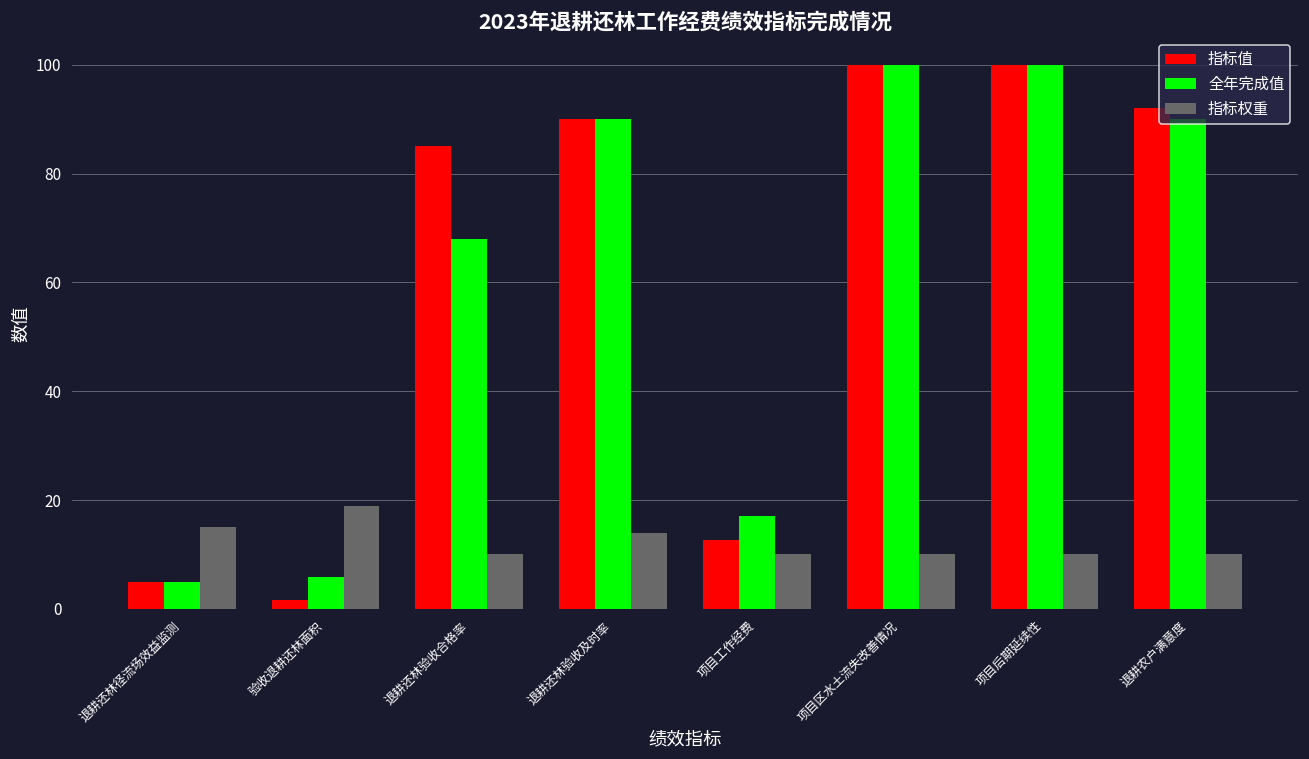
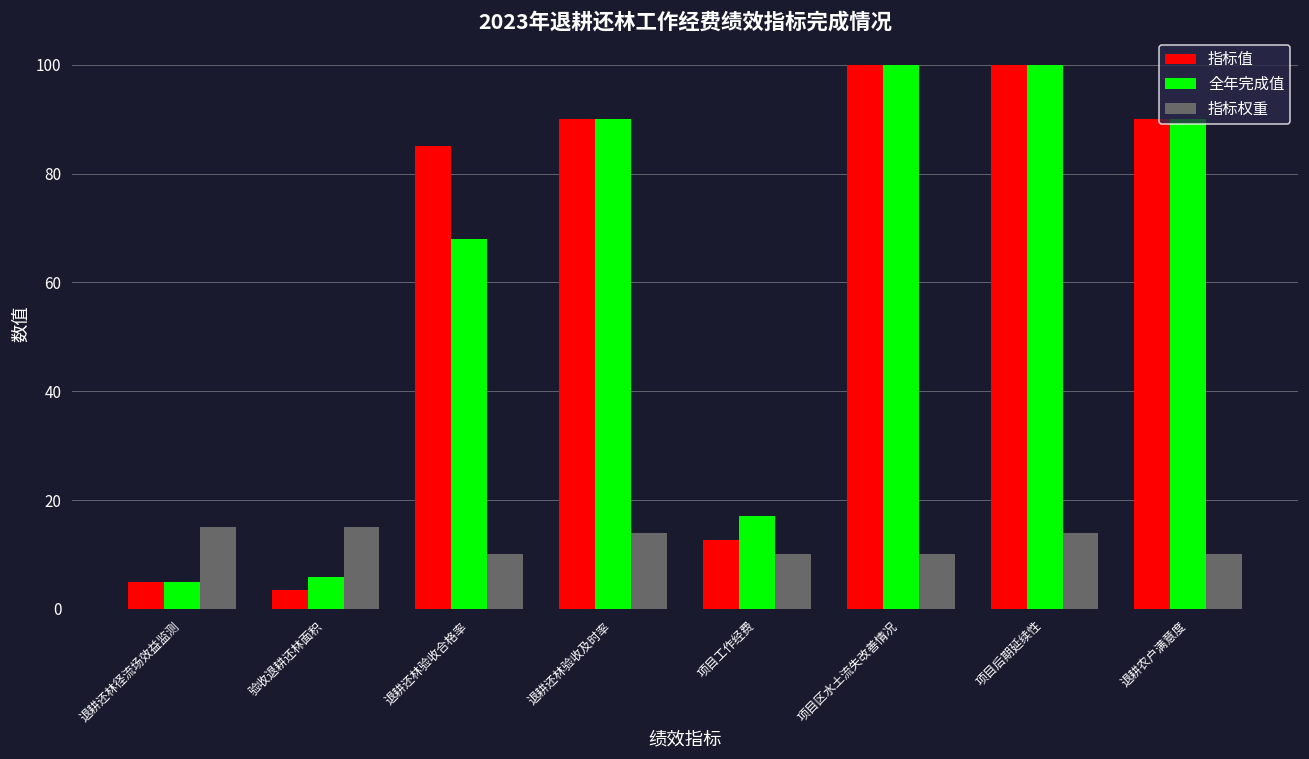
指标值, 验收退耕还林面积: 2 -> 4
指标权重, 验收退耕还林面积: 19 -> 15
指标权重, 项目后期延续性: 10 -> 14
指标值, 退耕农户满意度: 92 -> 90
